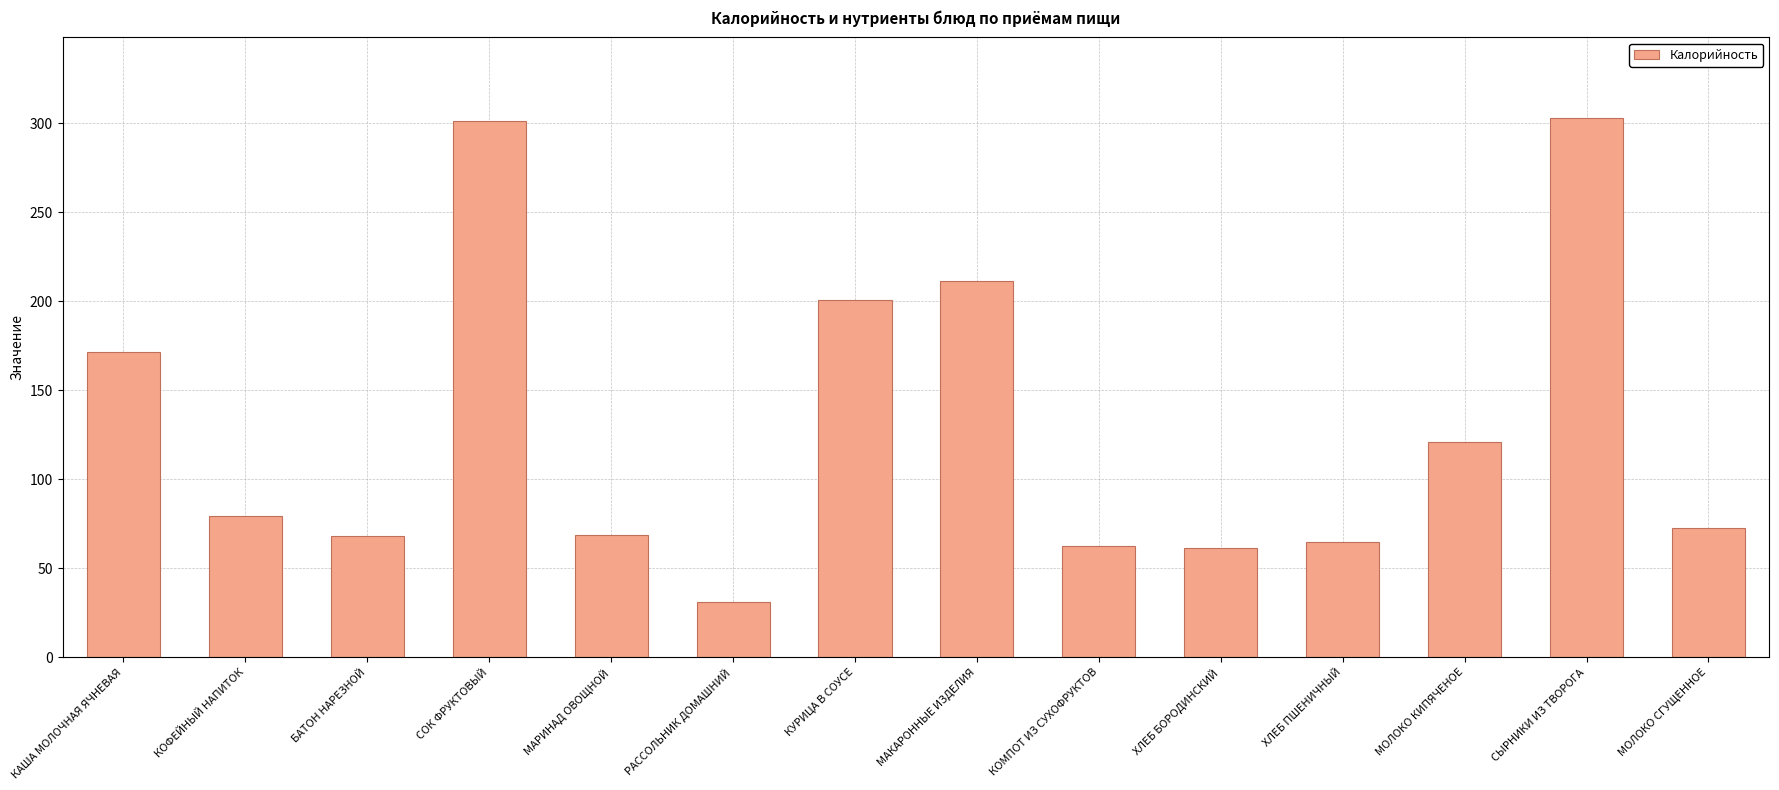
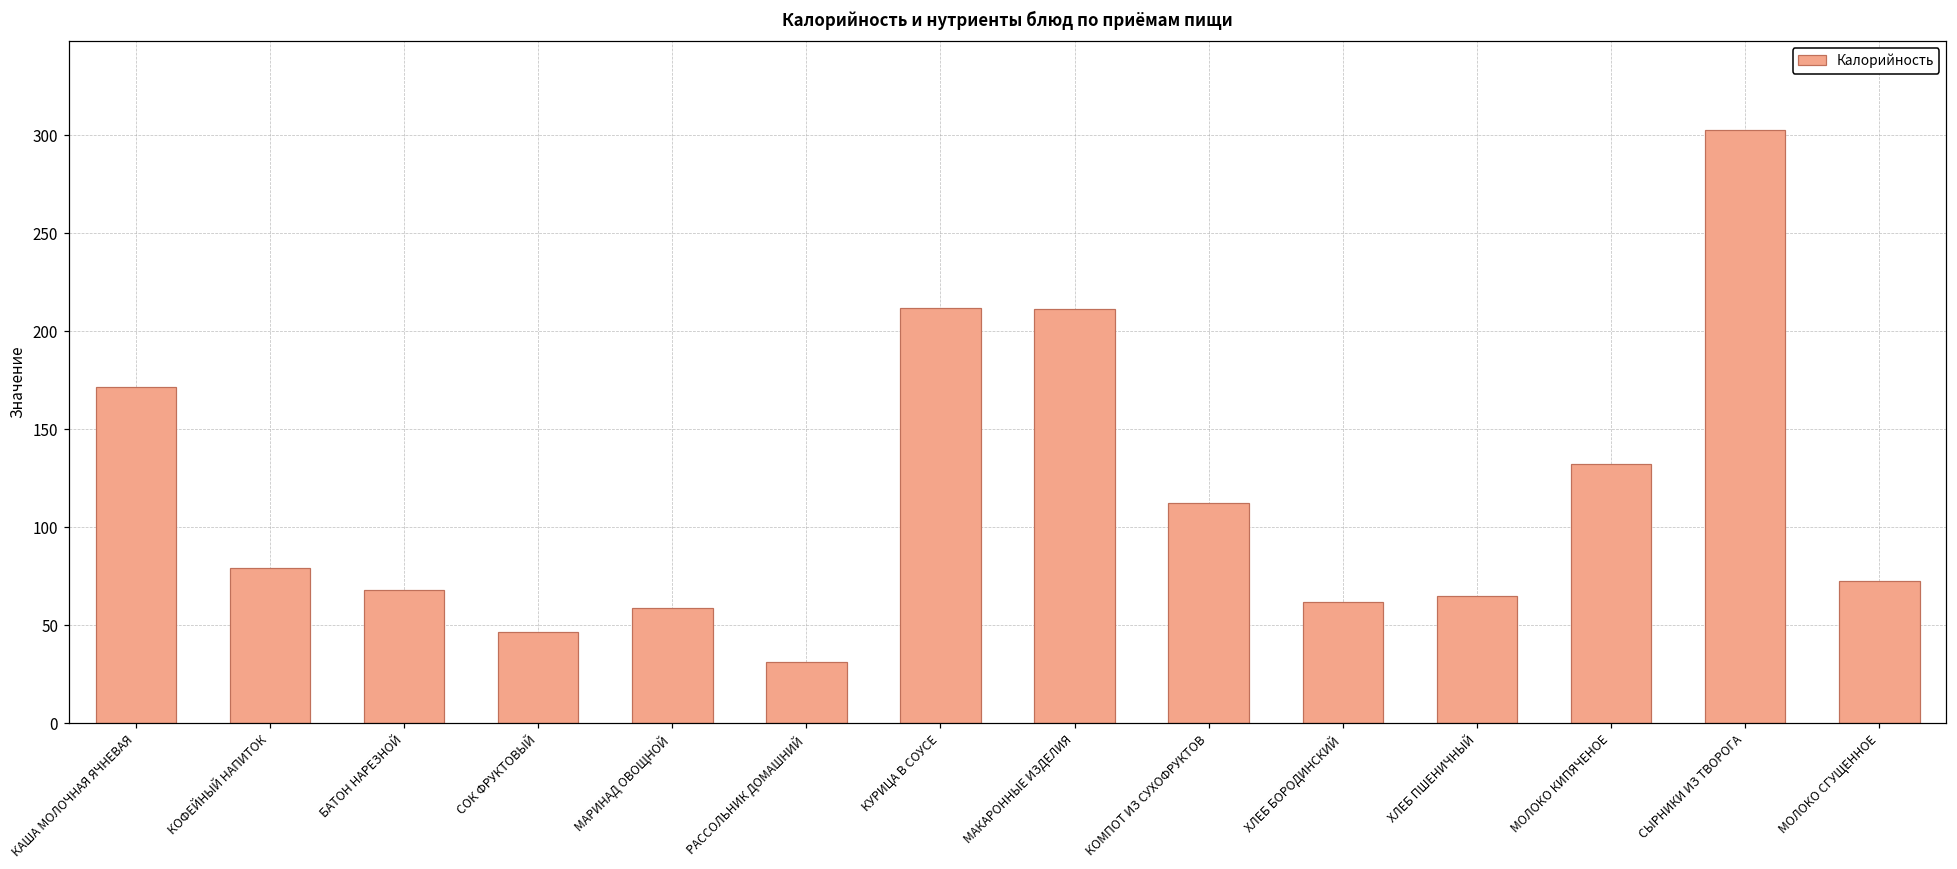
СОК ФРУКТОВЫЙ: 301 -> 46
МАРИНАД ОВОЩНОЙ: 69 -> 59
КУРИЦА В СОУСЕ: 201 -> 212
КОМПОТ ИЗ СУХОФРУКТОВ: 62 -> 112
МОЛОКО КИПЯЧЕНОЕ: 121 -> 132
